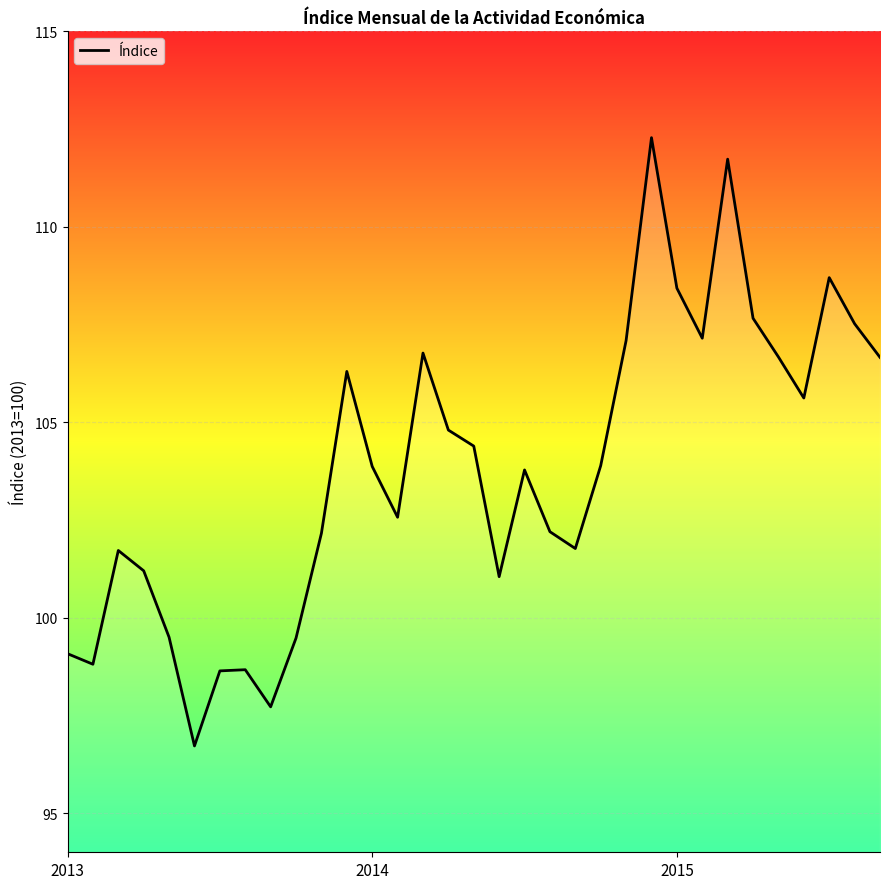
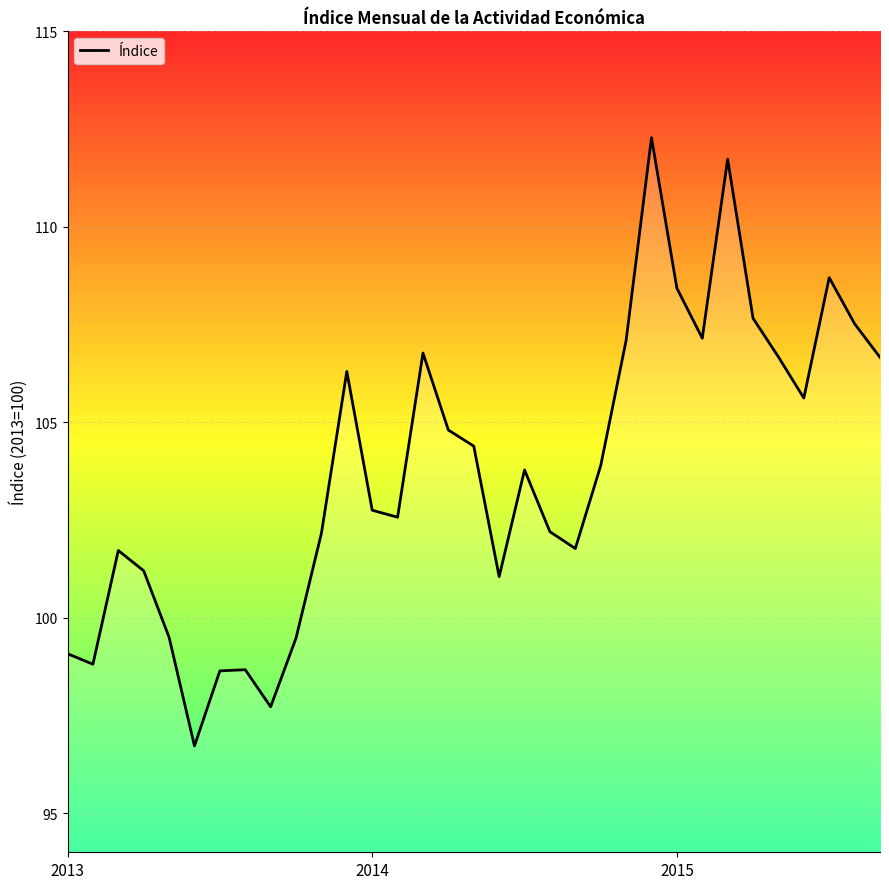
2014: 103.9 -> 102.8
